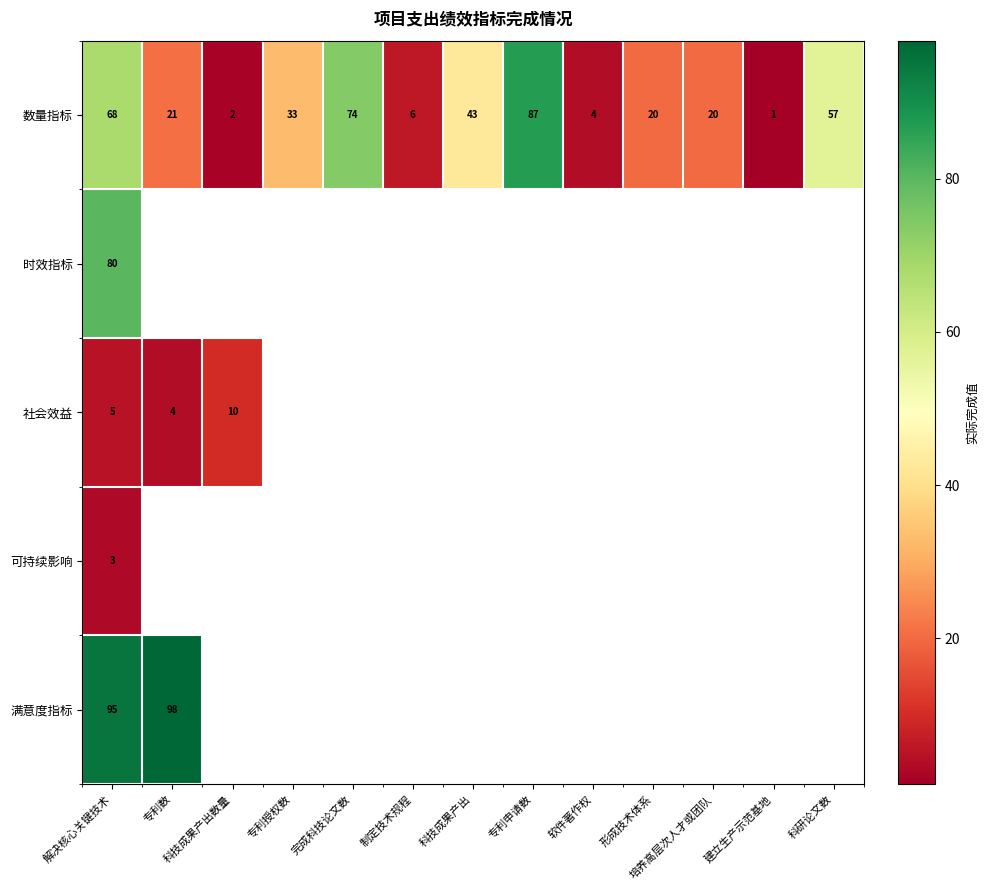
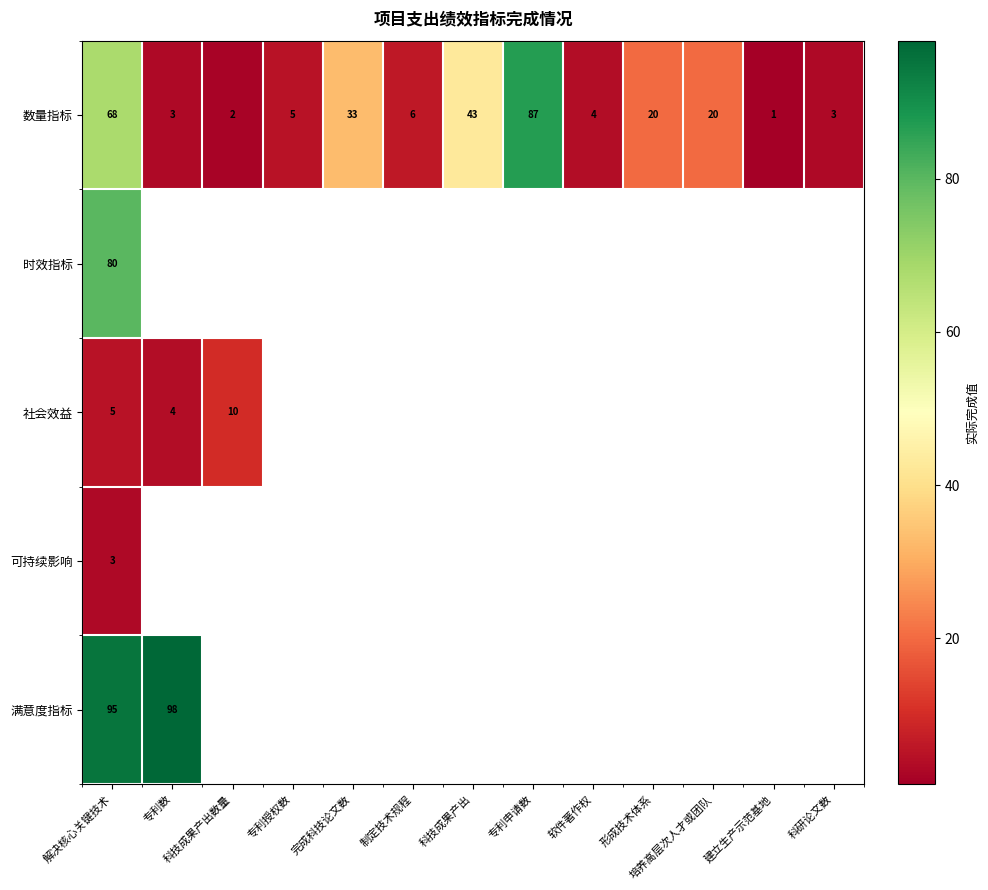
数量指标, 专利数: 21 -> 3
数量指标, 专利授权数: 33 -> 5
数量指标, 完成科技论文数: 74 -> 33
数量指标, 科研论文数: 57 -> 3
